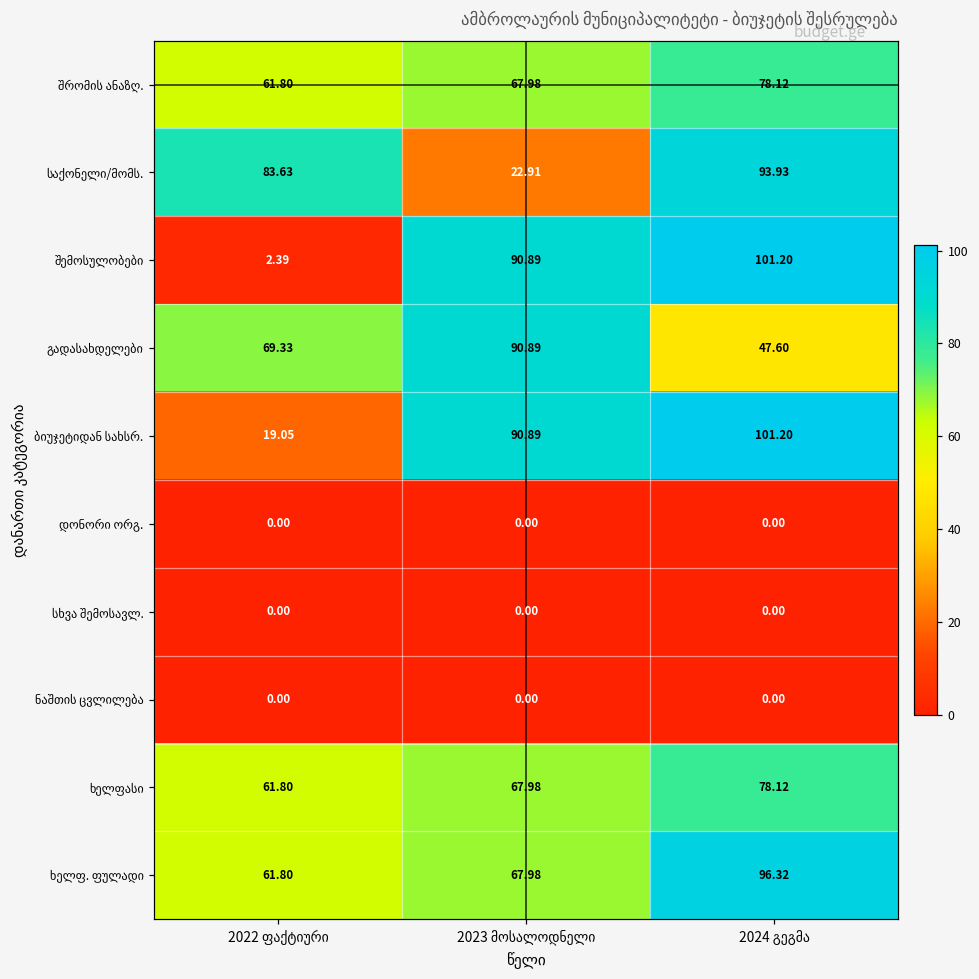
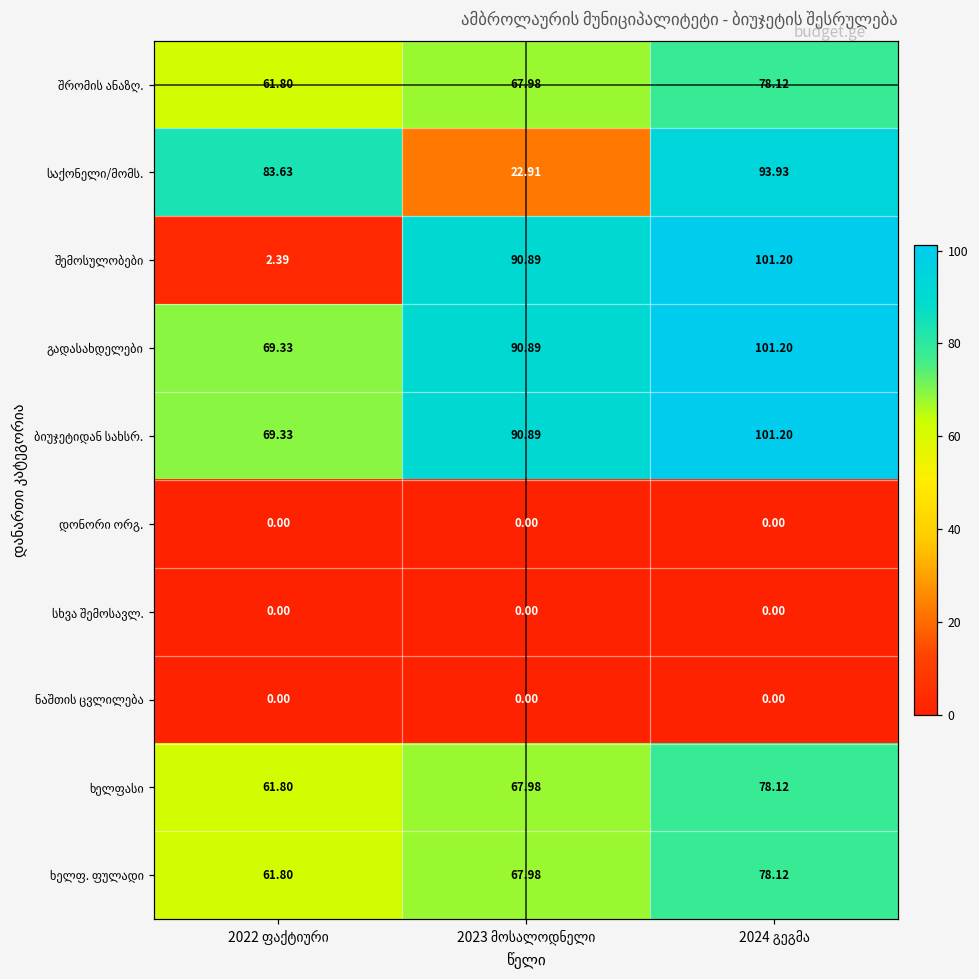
გადასახდელები, 2024 გეგმა: 47.60 -> 101.20
ბიუჯეტიდან სახსრ., 2022 ფაქტიური: 19.05 -> 69.33
ხელფ. ფულადი, 2024 გეგმა: 96.32 -> 78.12
